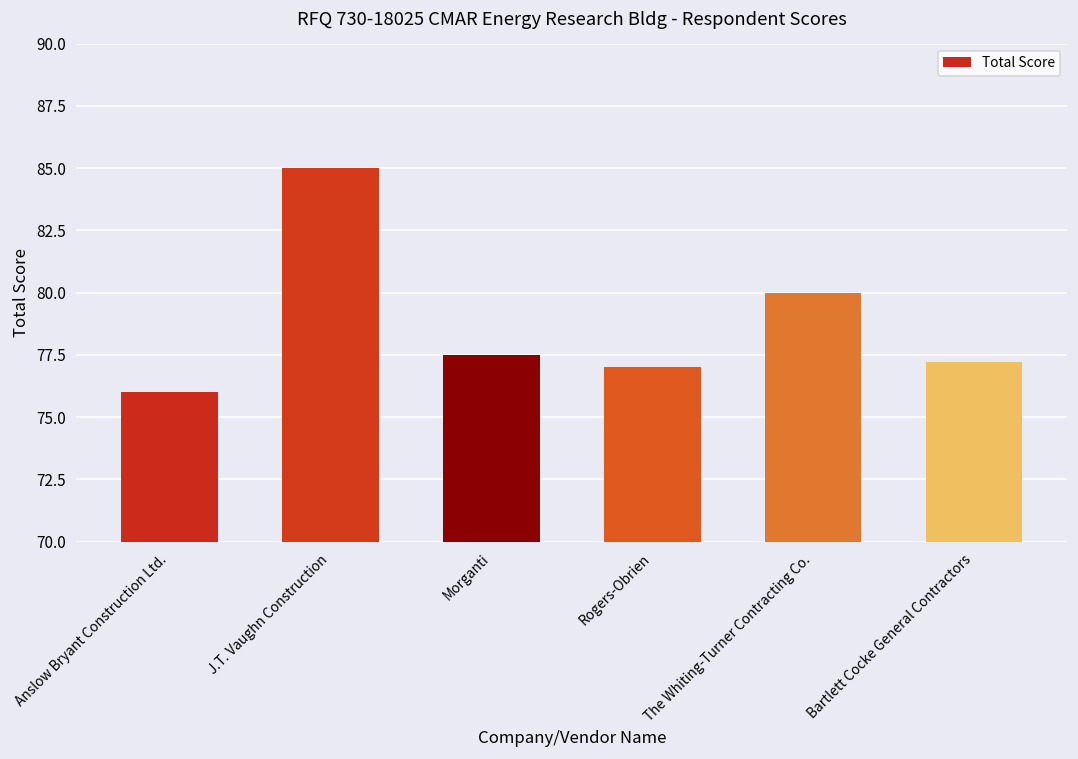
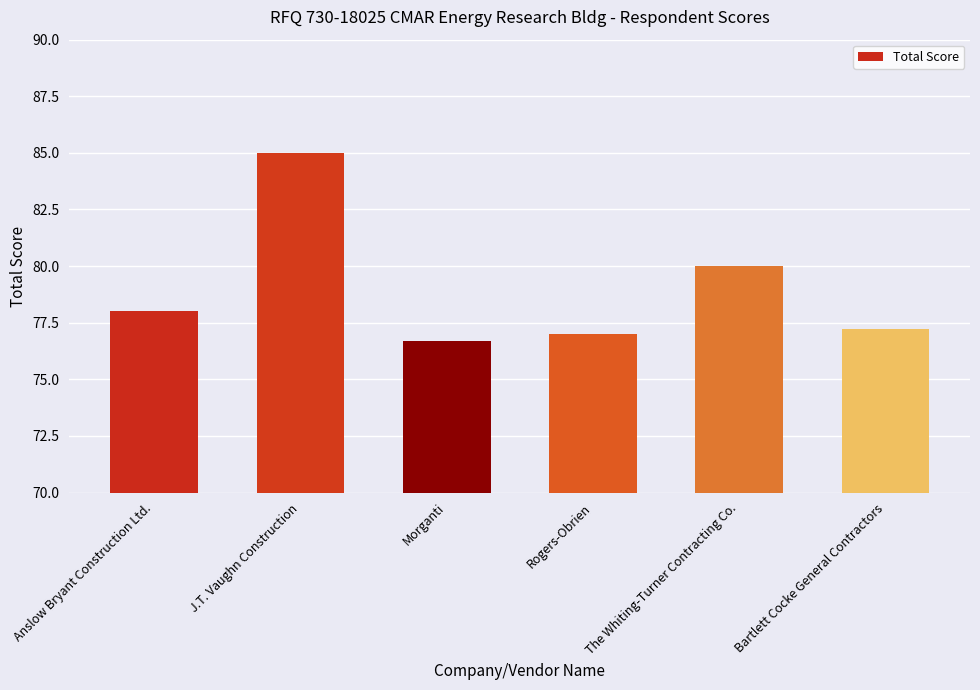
Anslow Bryant Construction Ltd.: 76 -> 78
Morganti: 77.5 -> 76.7
